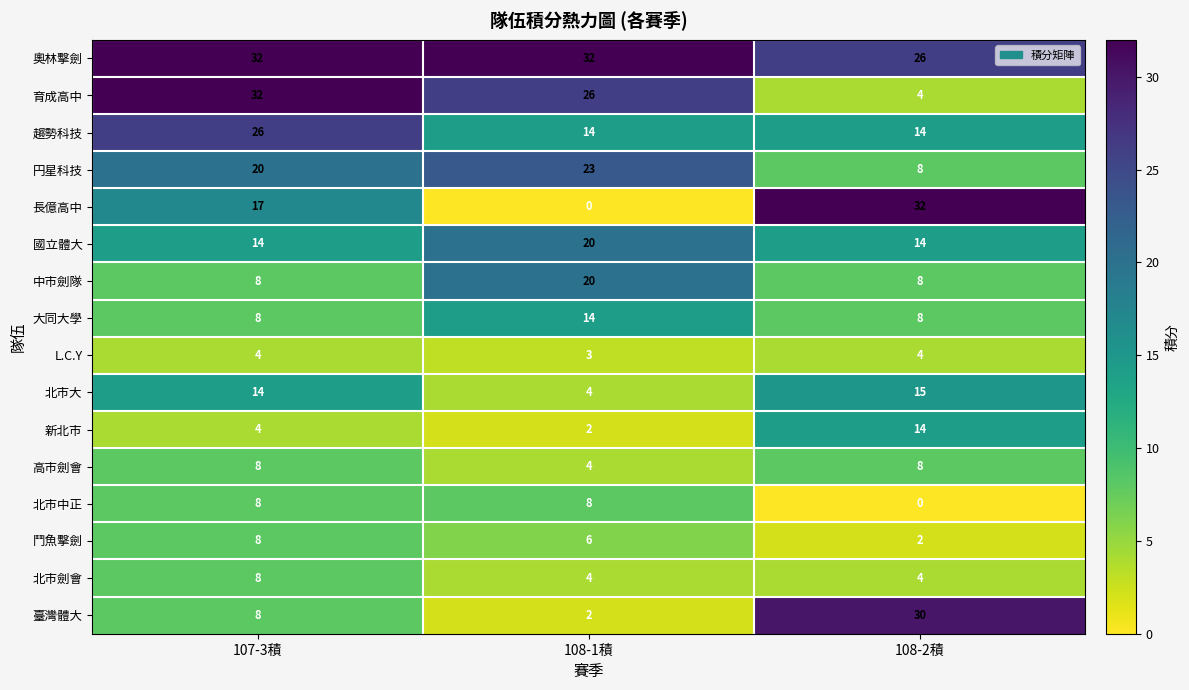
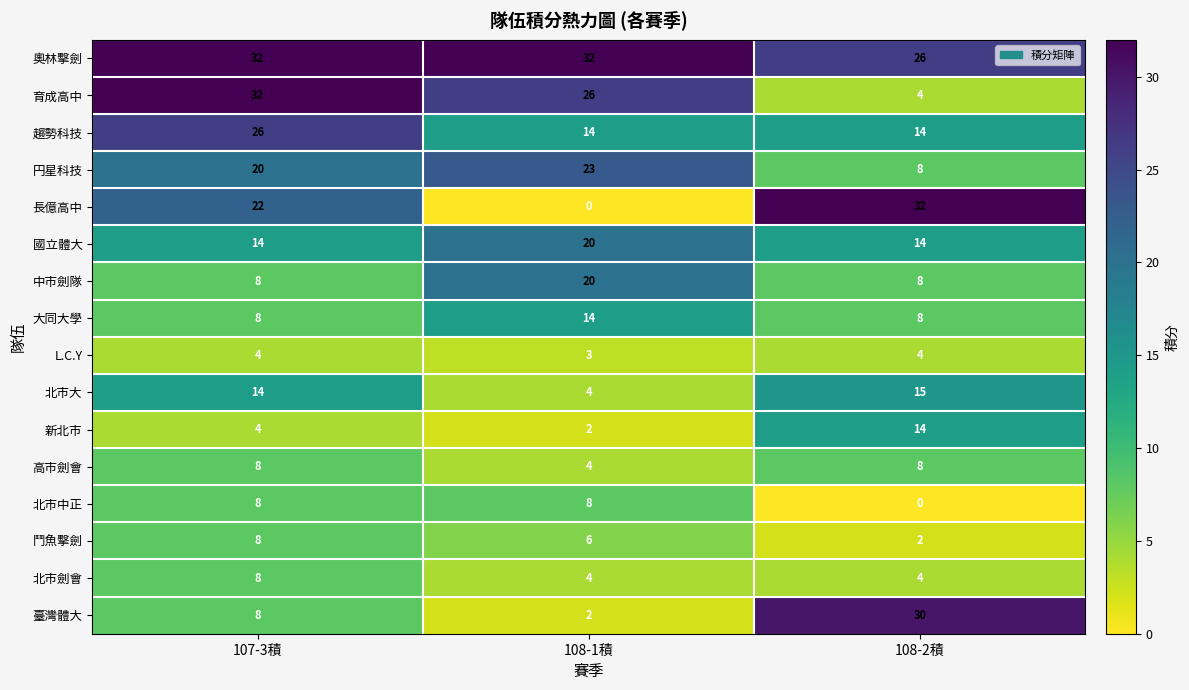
長億高中, 107-3積: 17 -> 22
